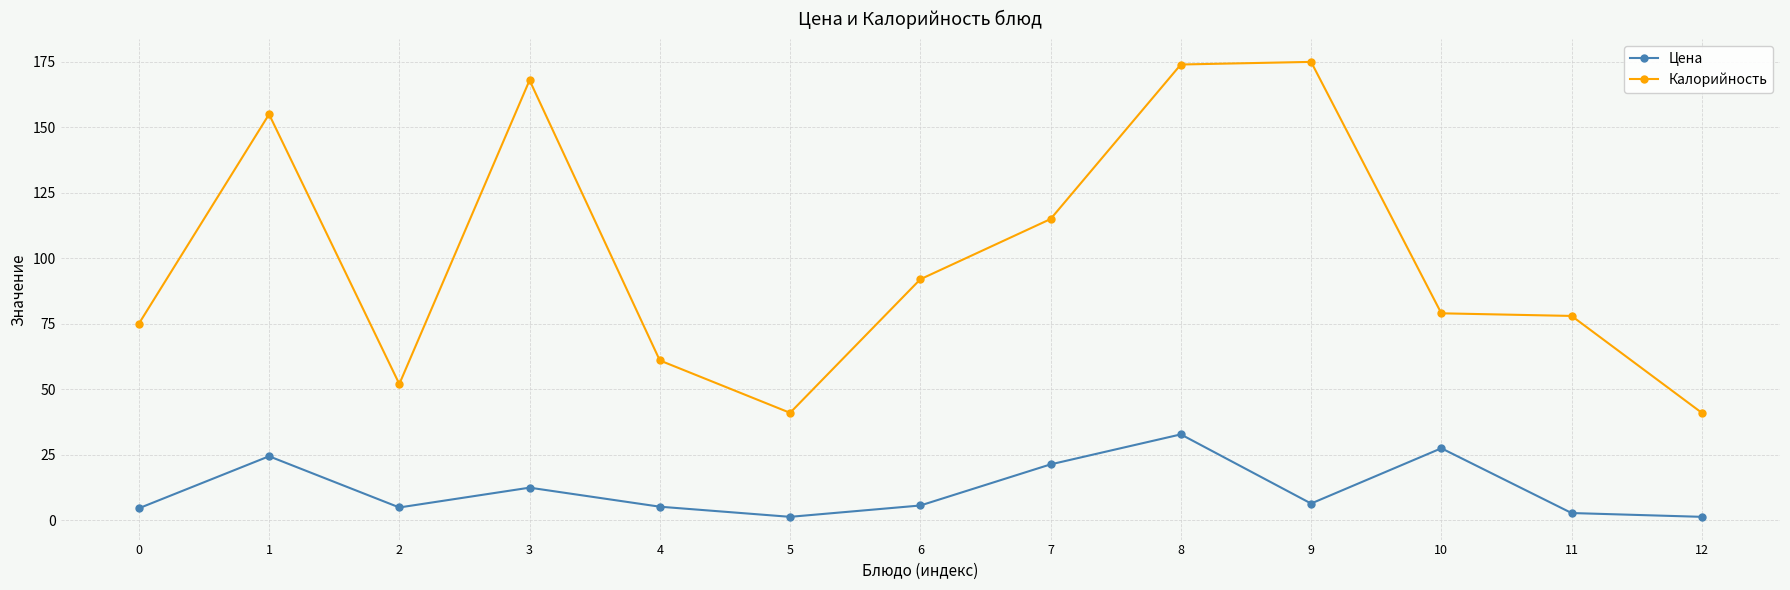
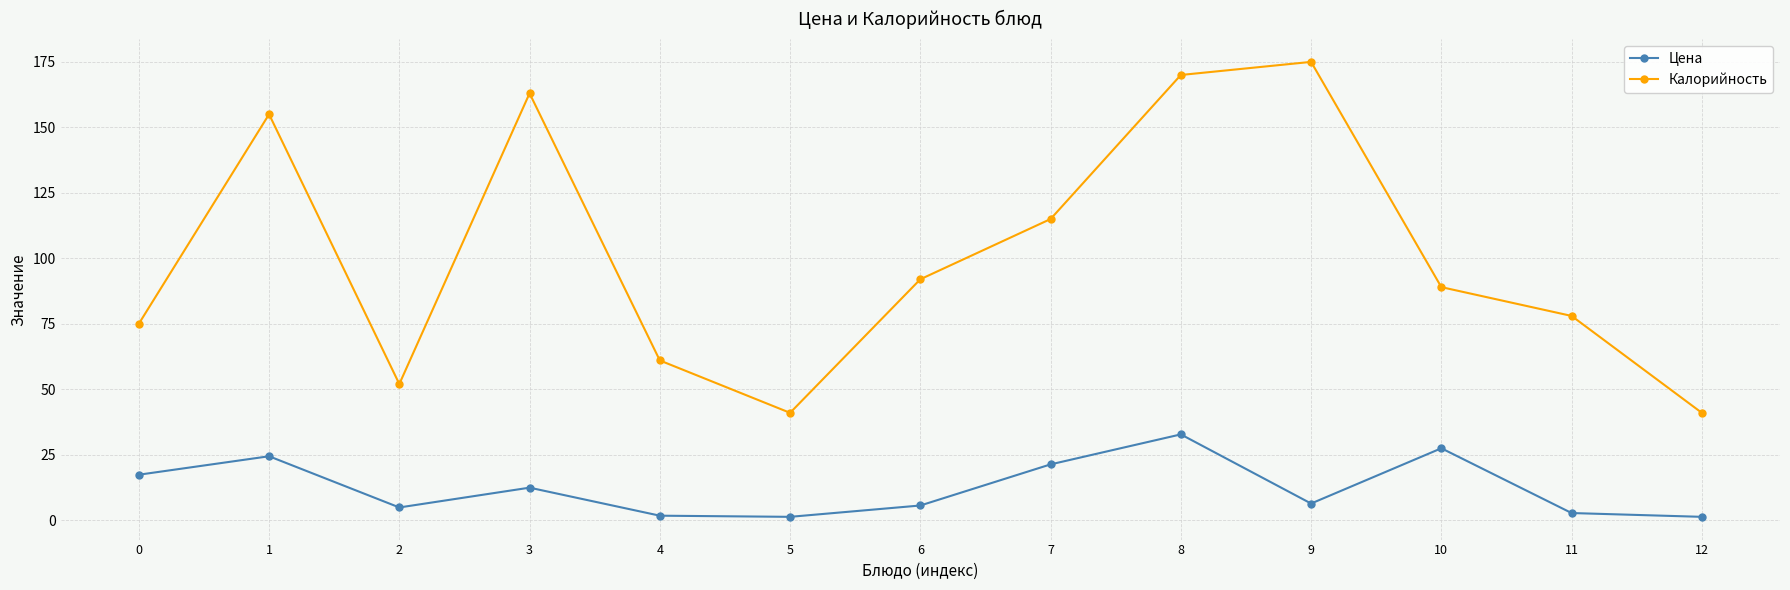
Цена, 0: 5 -> 17
Калорийность, 3: 168 -> 163
Цена, 4: 5 -> 2
Калорийность, 8: 174 -> 170
Калорийность, 10: 79 -> 89
